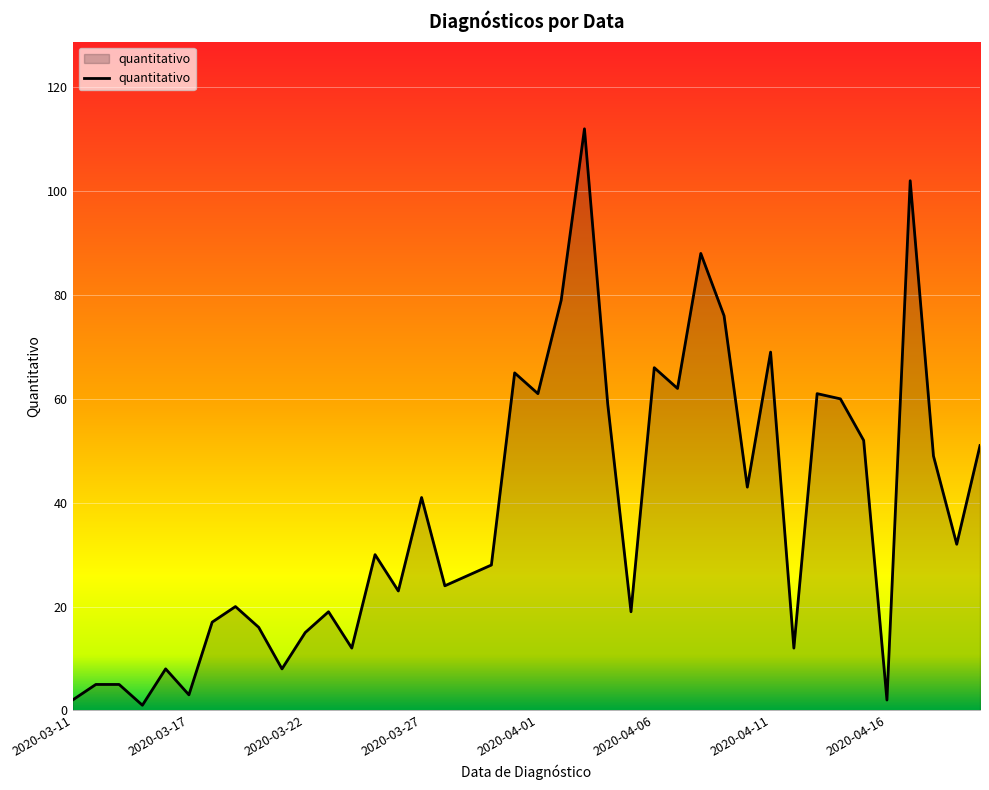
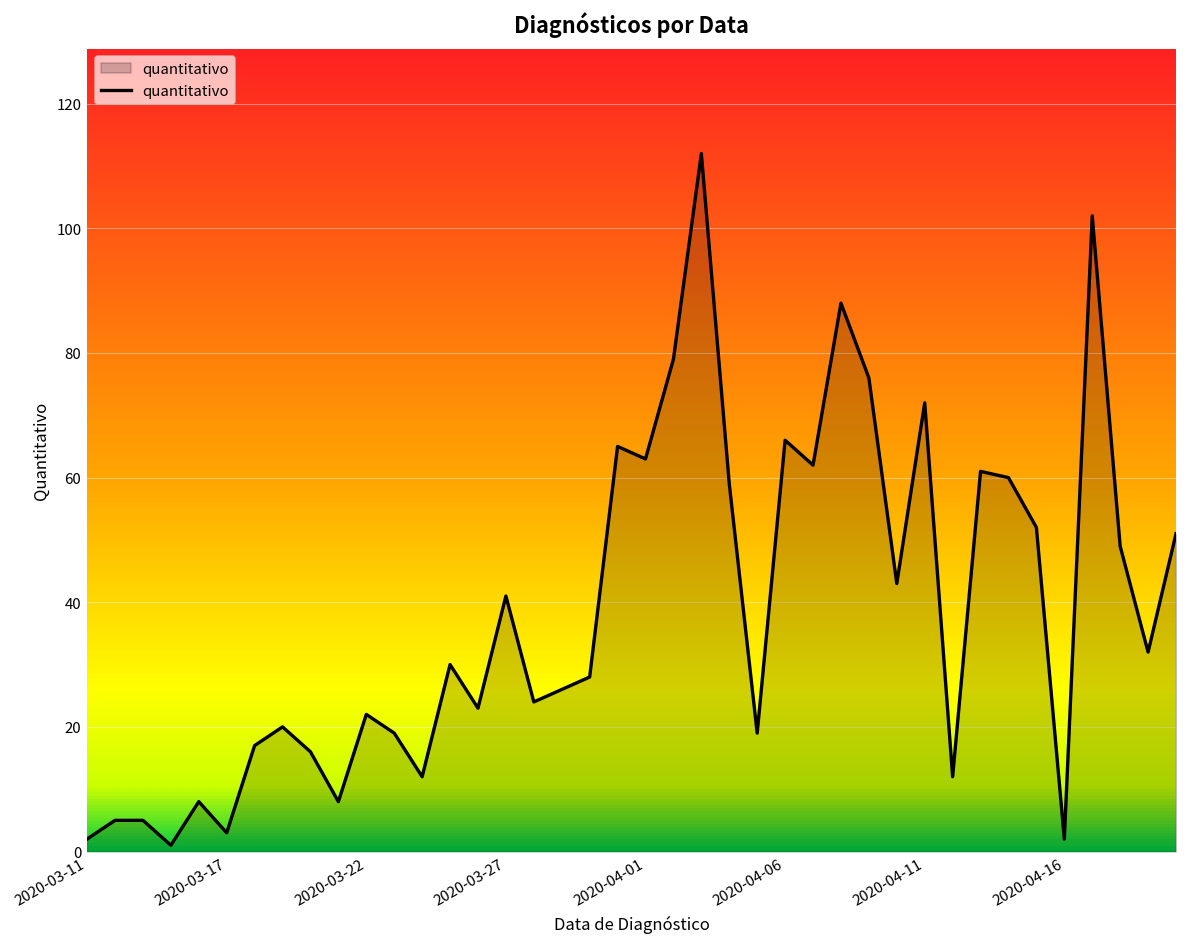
2020-03-22: 15 -> 22
2020-04-01: 61 -> 63
2020-04-11: 69 -> 72
